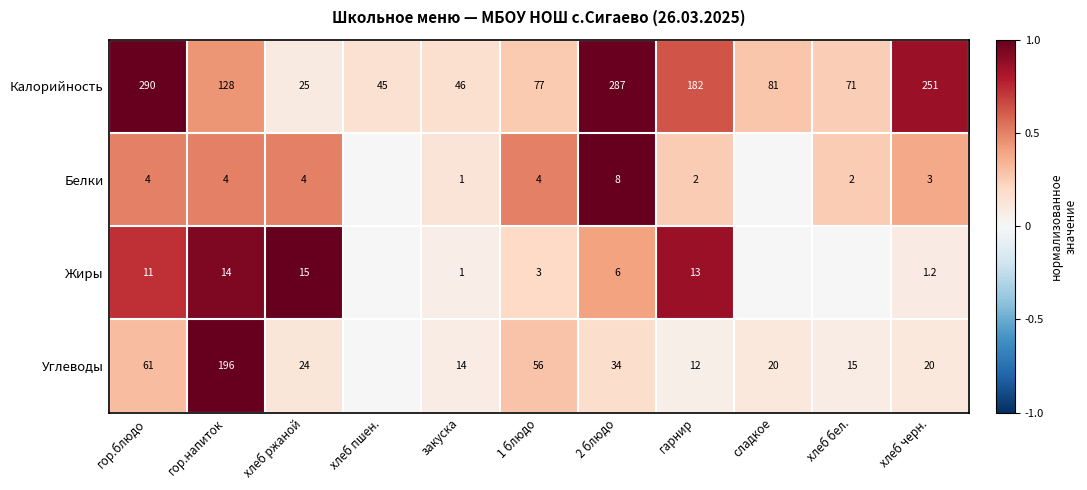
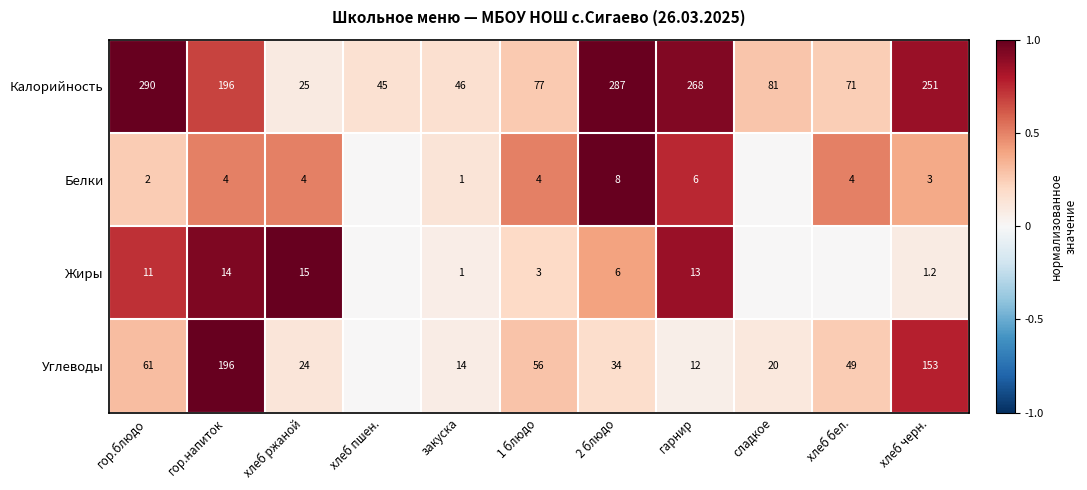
Калорийность, гор.напиток: 128 -> 196
Калорийность, гарнир: 182 -> 268
Белки, гор.блюдо: 4 -> 2
Белки, гарнир: 2 -> 6
Белки, хлеб бел.: 2 -> 4
Углеводы, хлеб бел.: 15 -> 49
Углеводы, хлеб черн.: 20 -> 153
